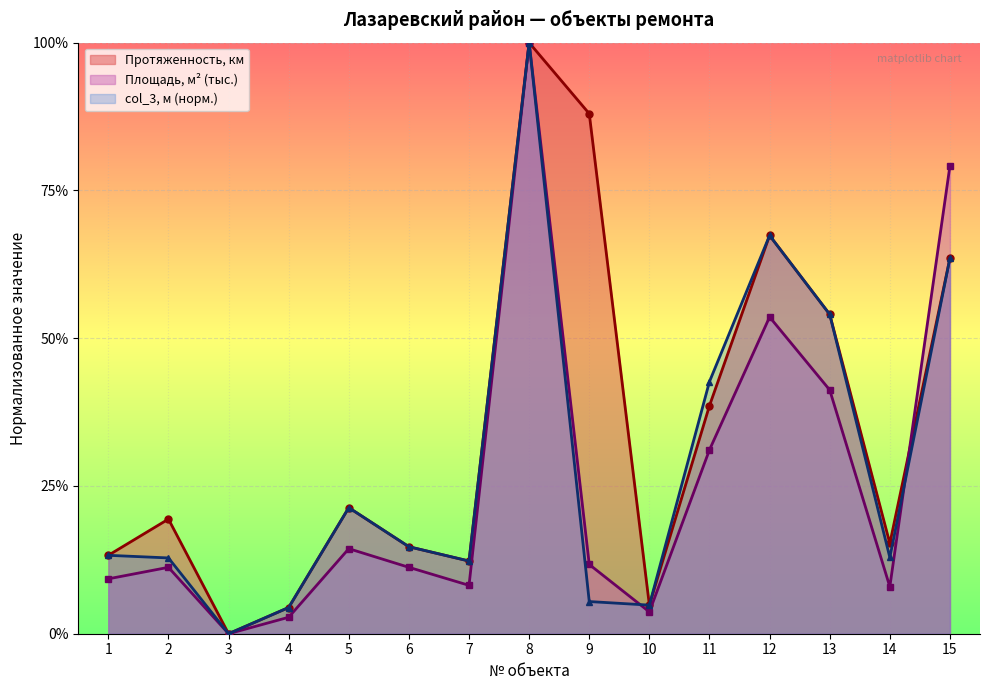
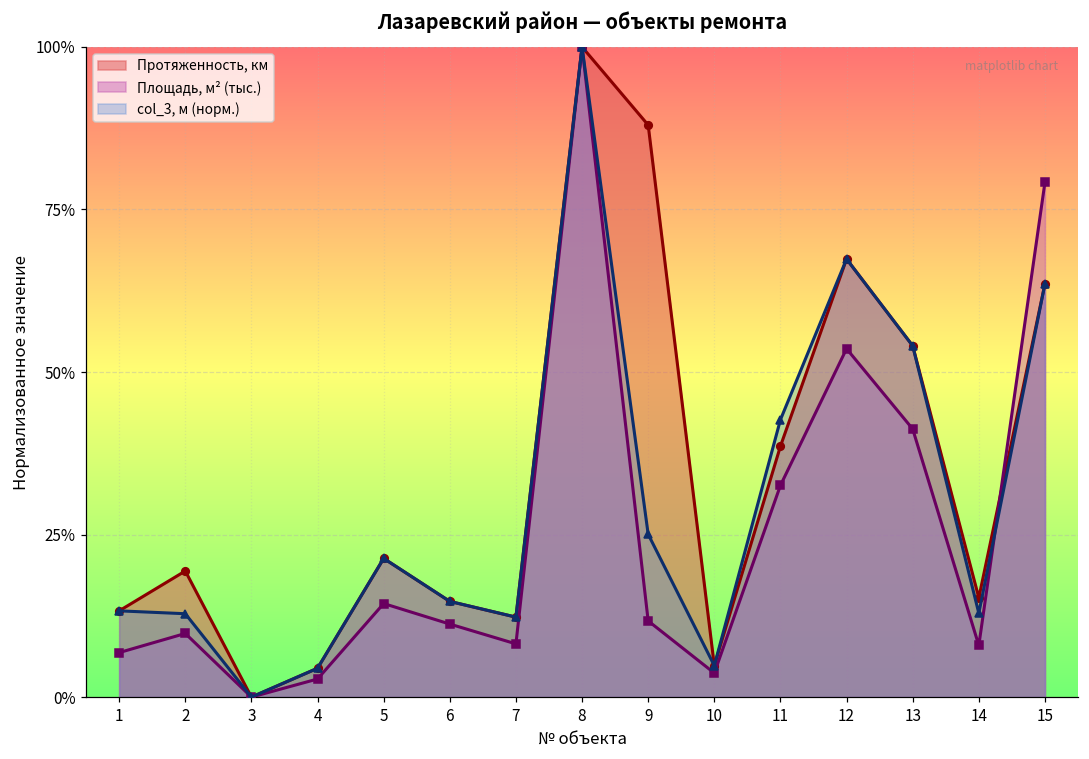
Площадь, м² (тыс.), 1: 9% -> 7%
Площадь, м² (тыс.), 2: 11% -> 10%
col_3, м (норм.), 9: 5% -> 25%
Площадь, м² (тыс.), 11: 31% -> 33%
